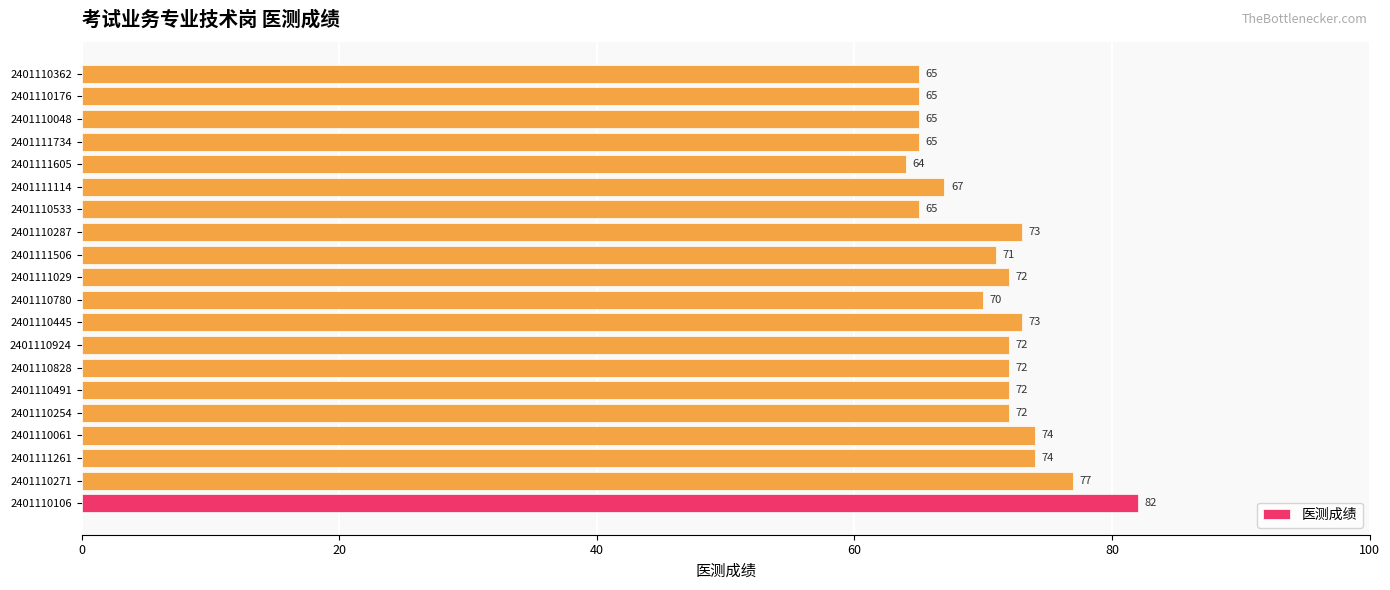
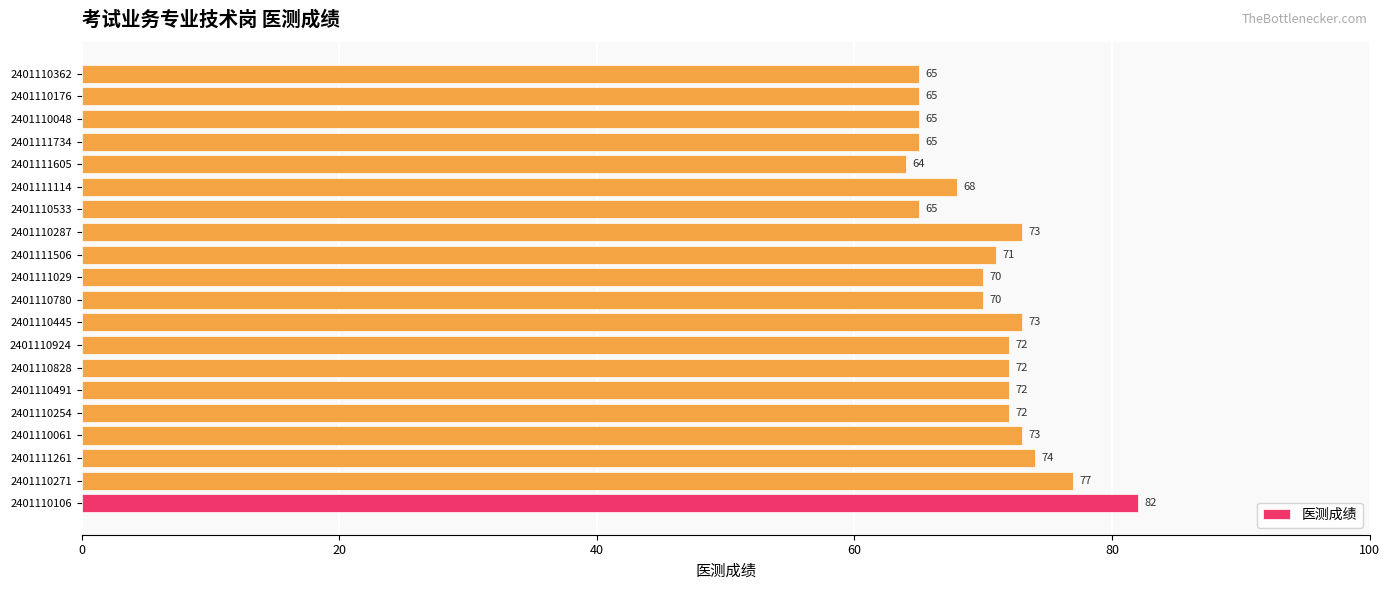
2401111114: 67 -> 68
2401111029: 72 -> 70
2401110061: 74 -> 73
